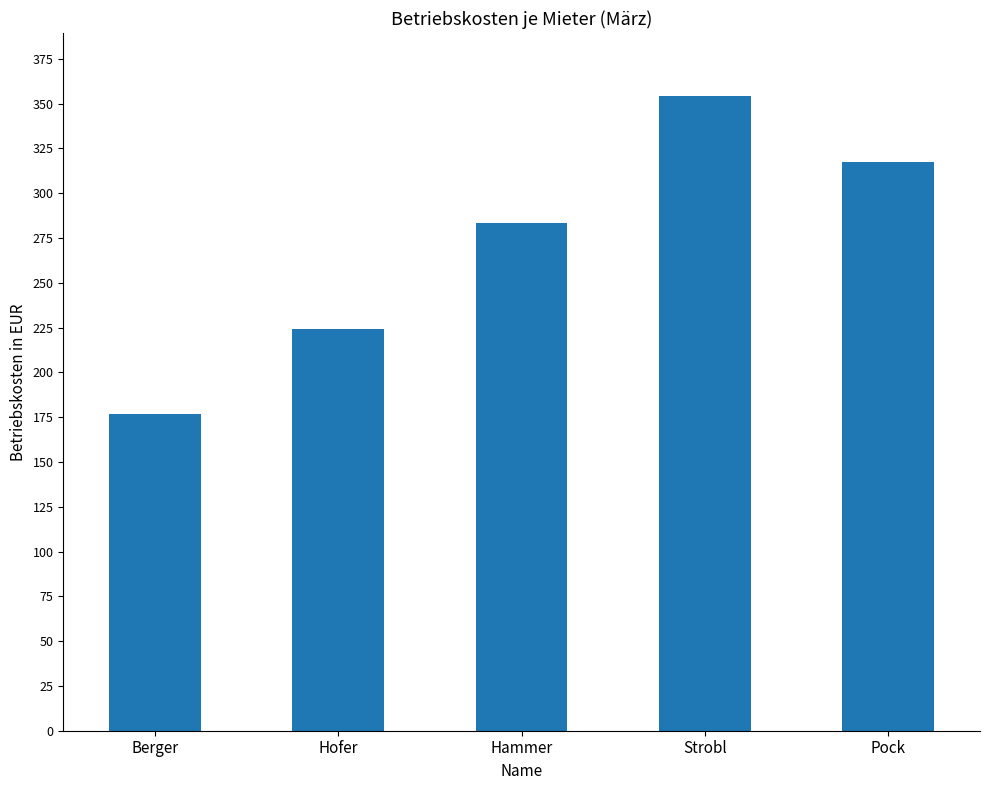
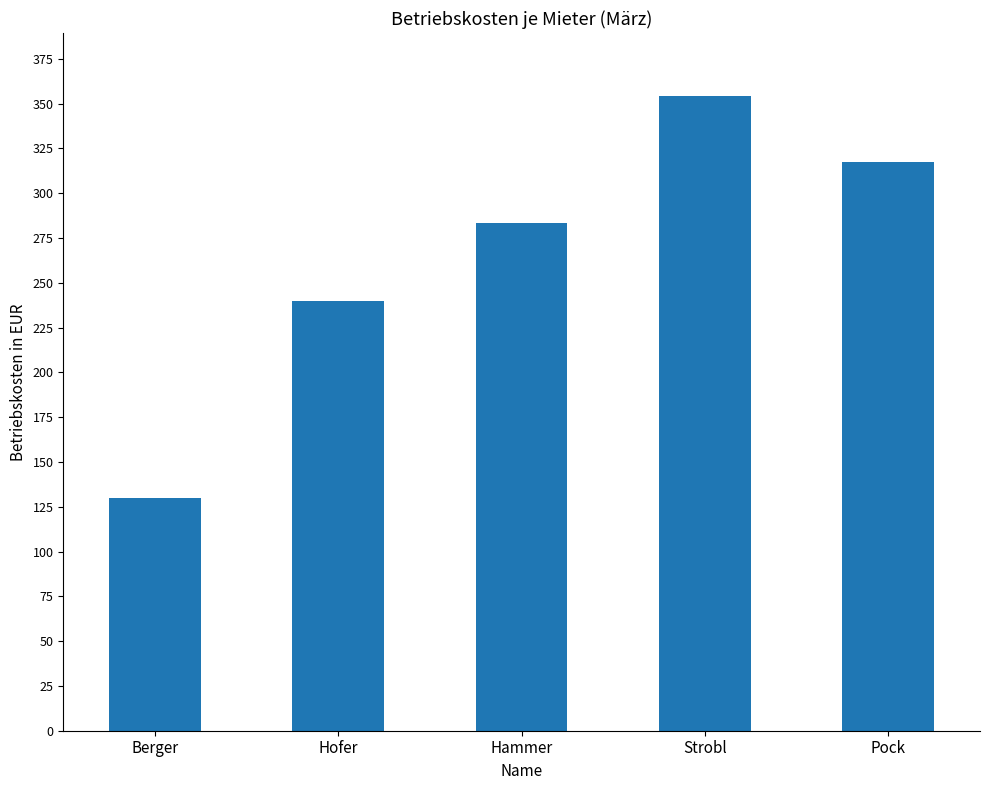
Berger: 177 -> 130
Hofer: 224 -> 240
